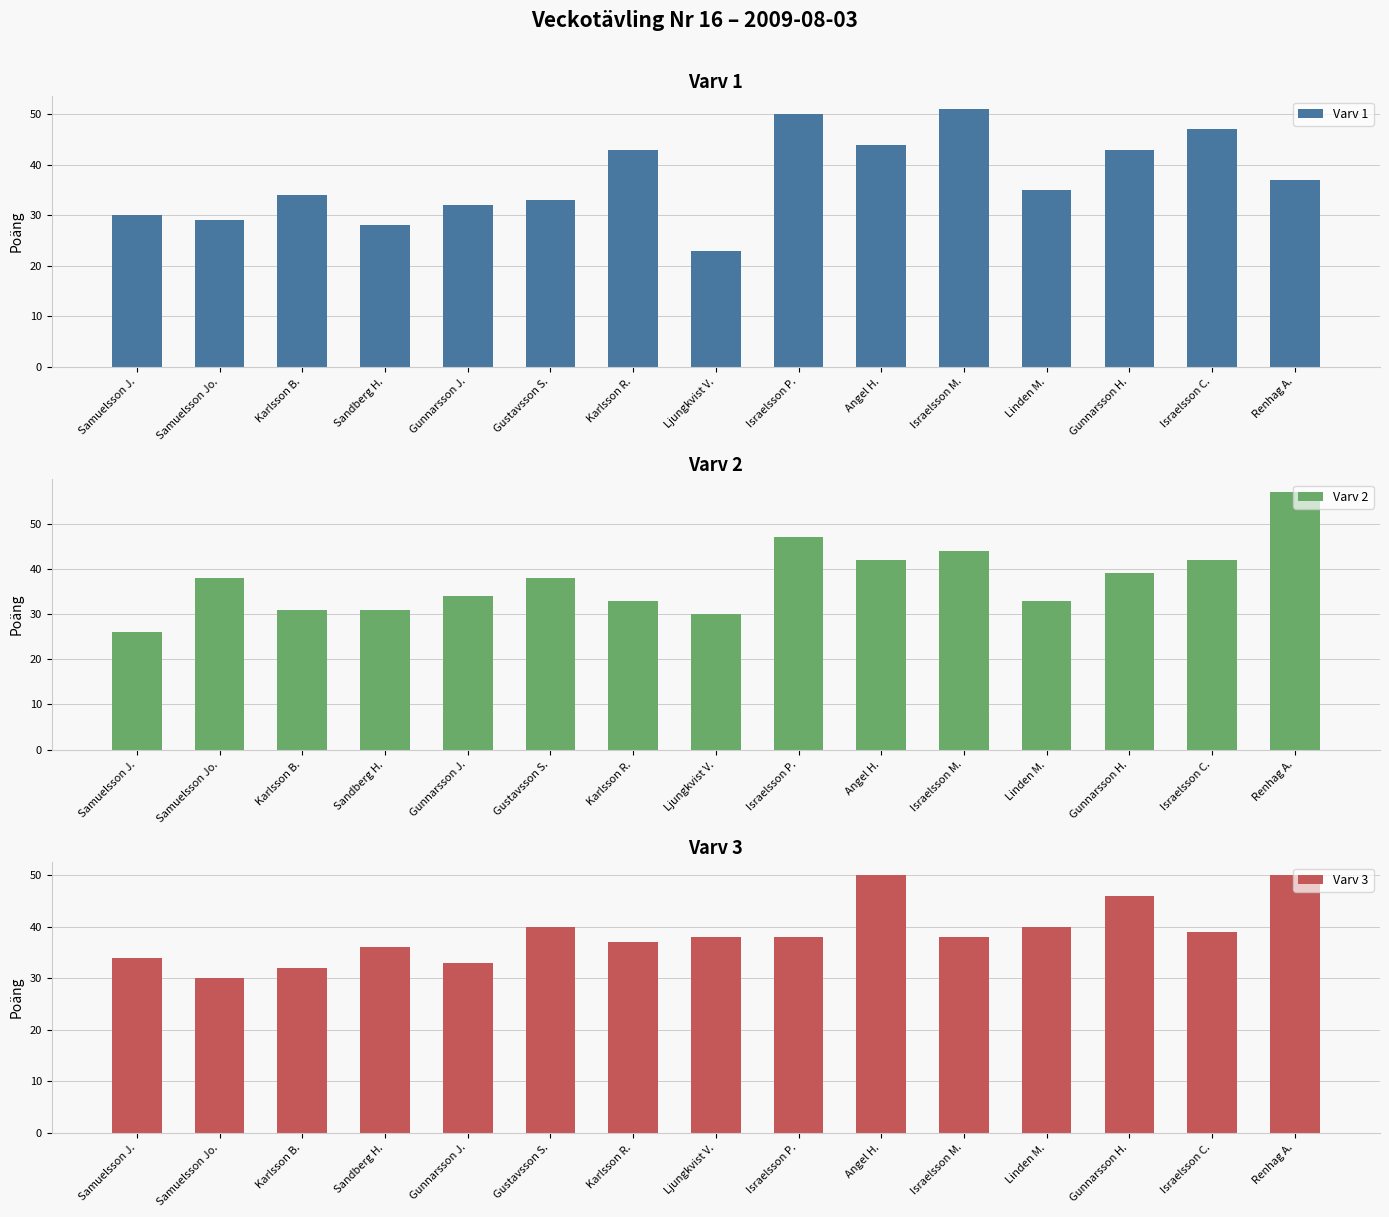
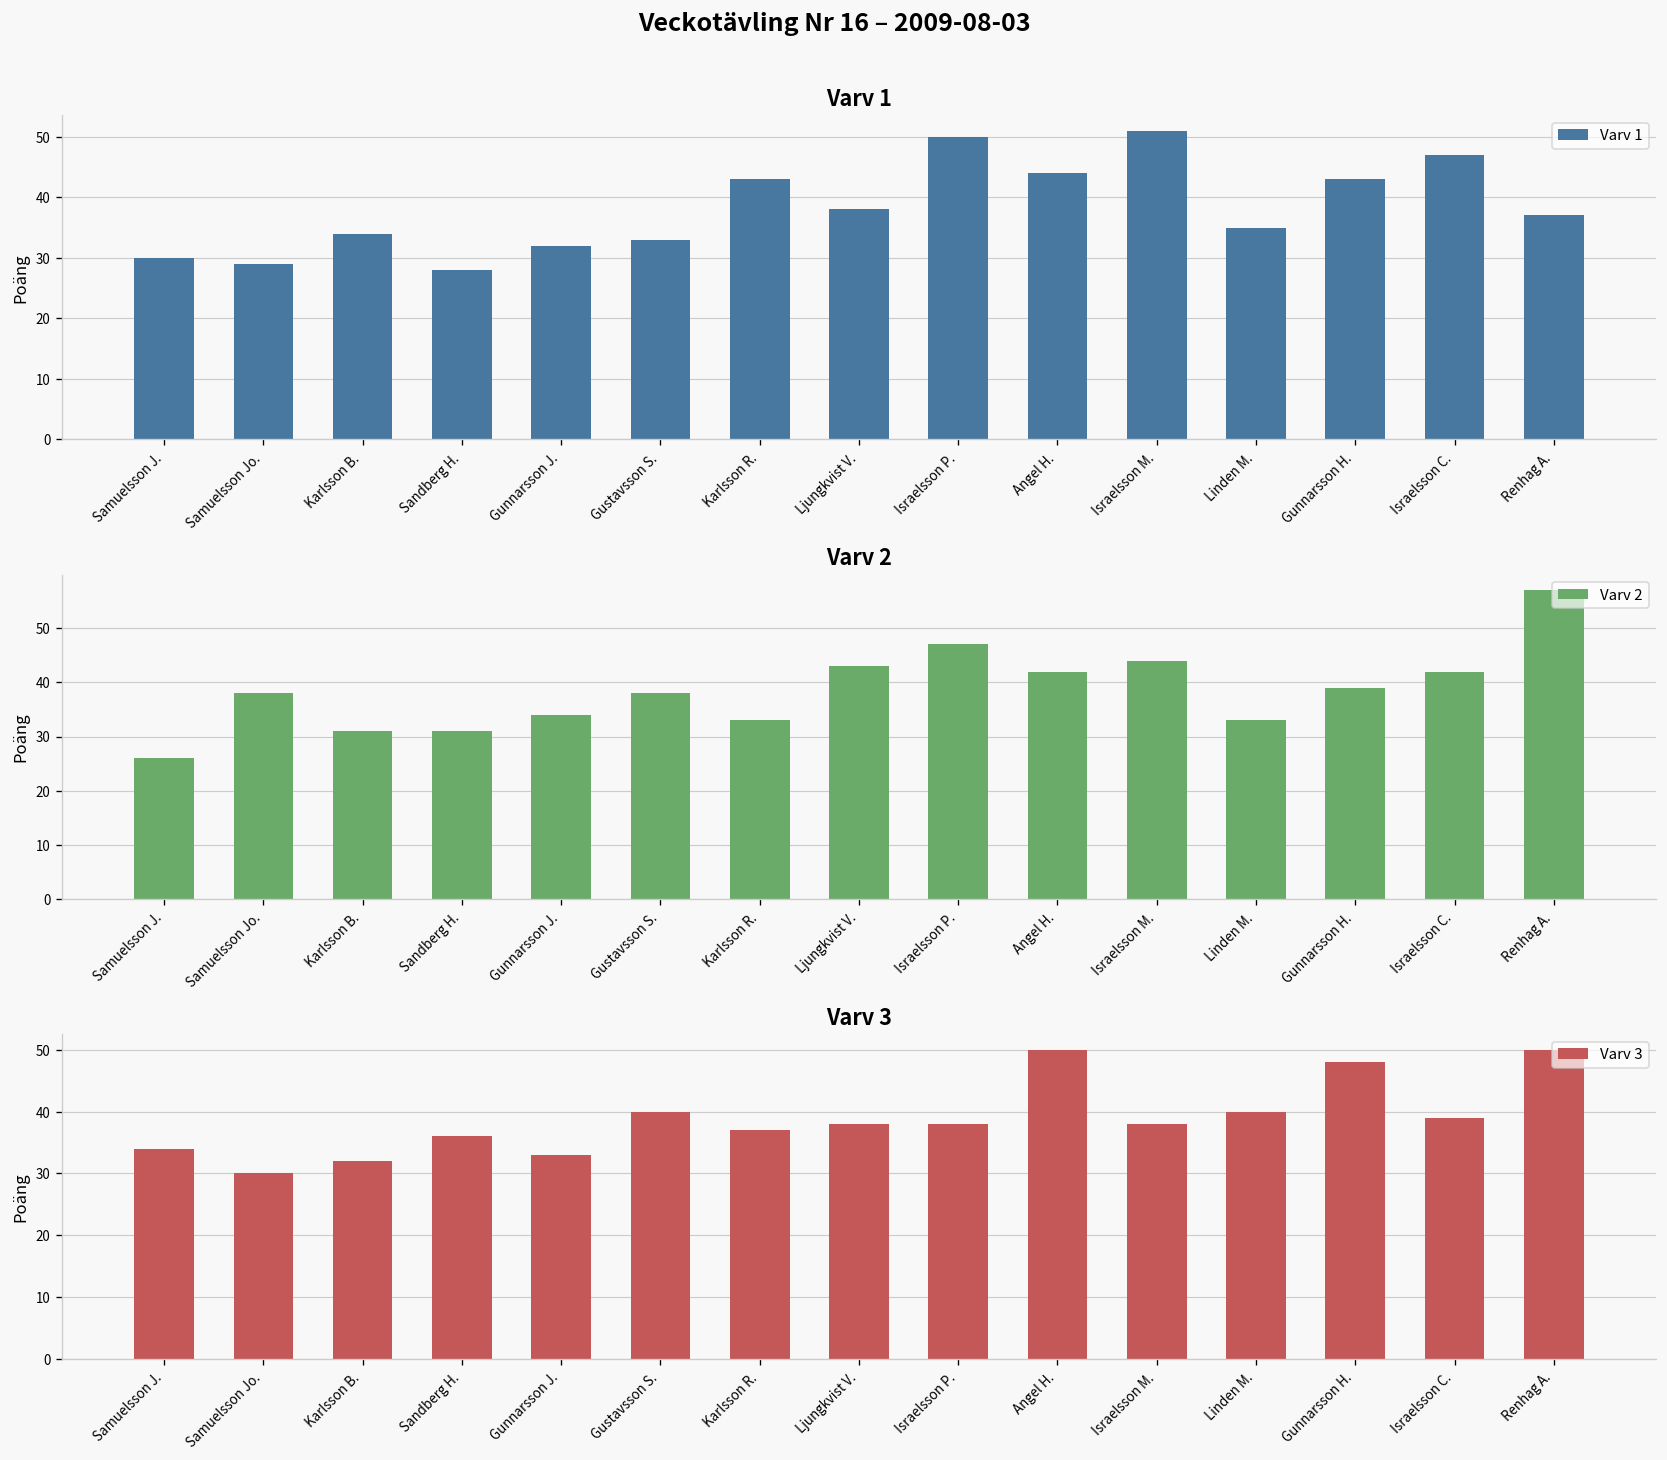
Varv 1, Ljungkvist V.: 23 -> 38
Varv 2, Ljungkvist V.: 30 -> 43
Varv 3, Gunnarsson H.: 46 -> 48
